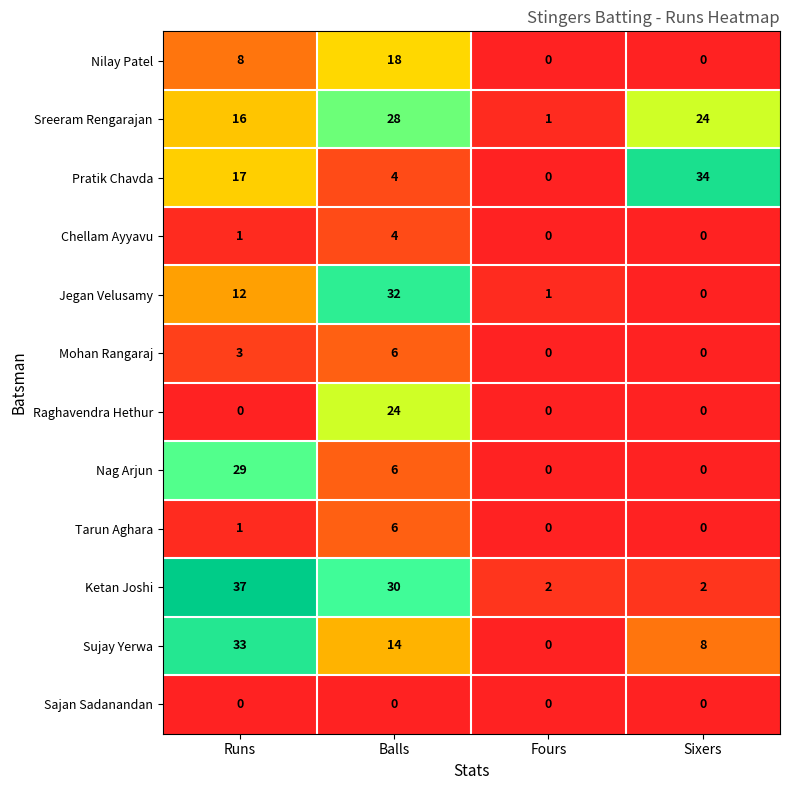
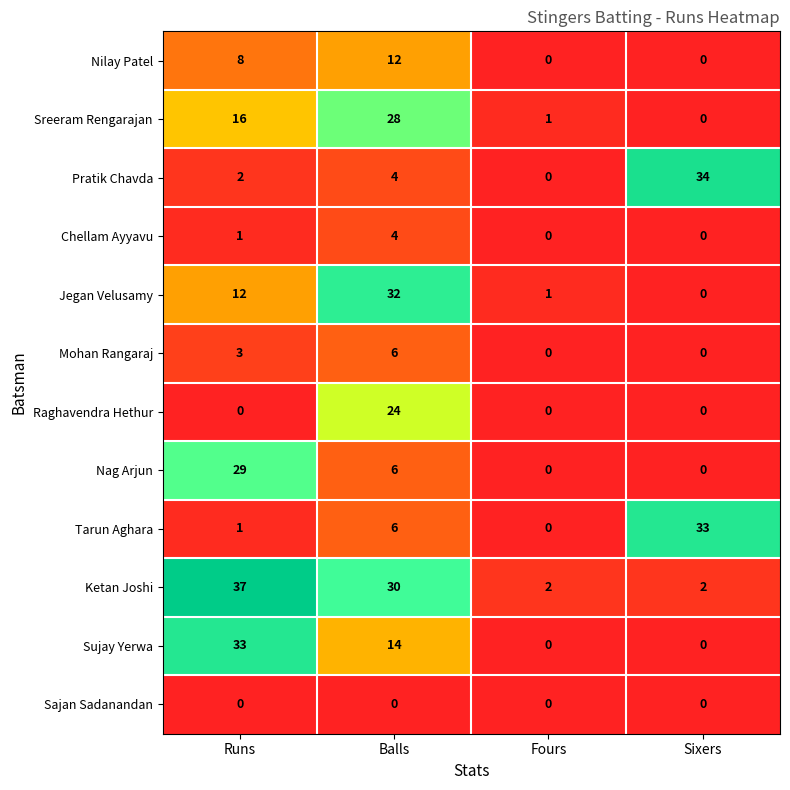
Nilay Patel, Balls: 18 -> 12
Sreeram Rengarajan, Sixers: 24 -> 0
Pratik Chavda, Runs: 17 -> 2
Tarun Aghara, Sixers: 0 -> 33
Sujay Yerwa, Sixers: 8 -> 0
